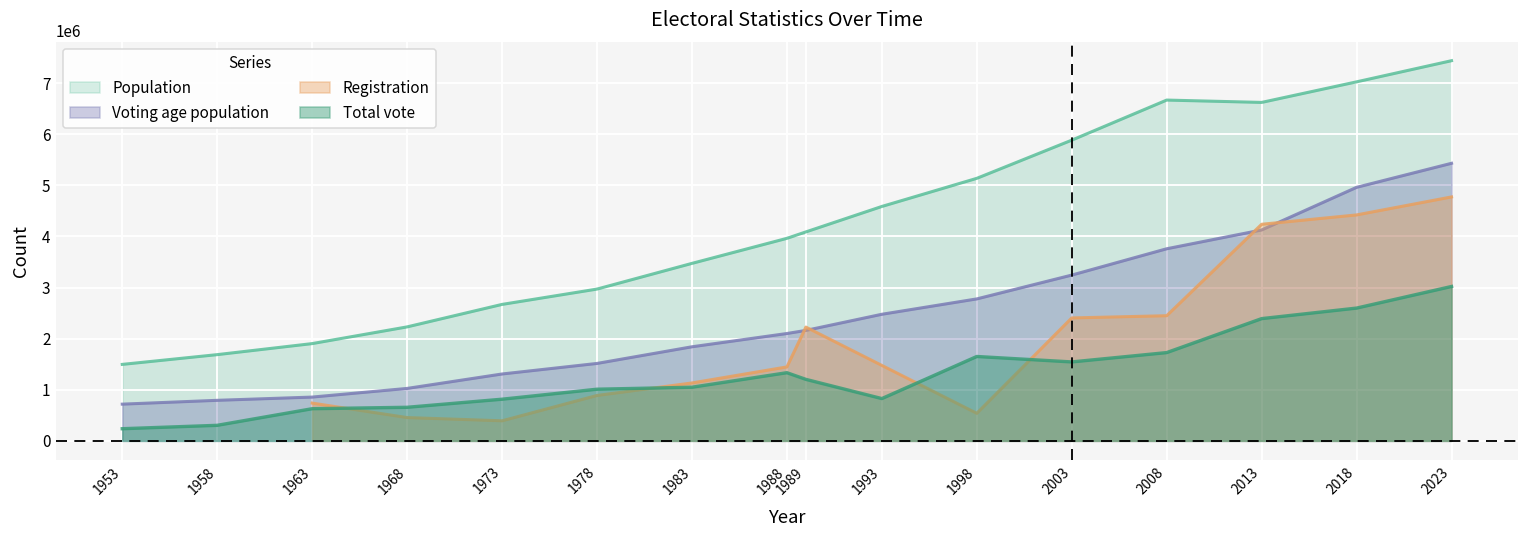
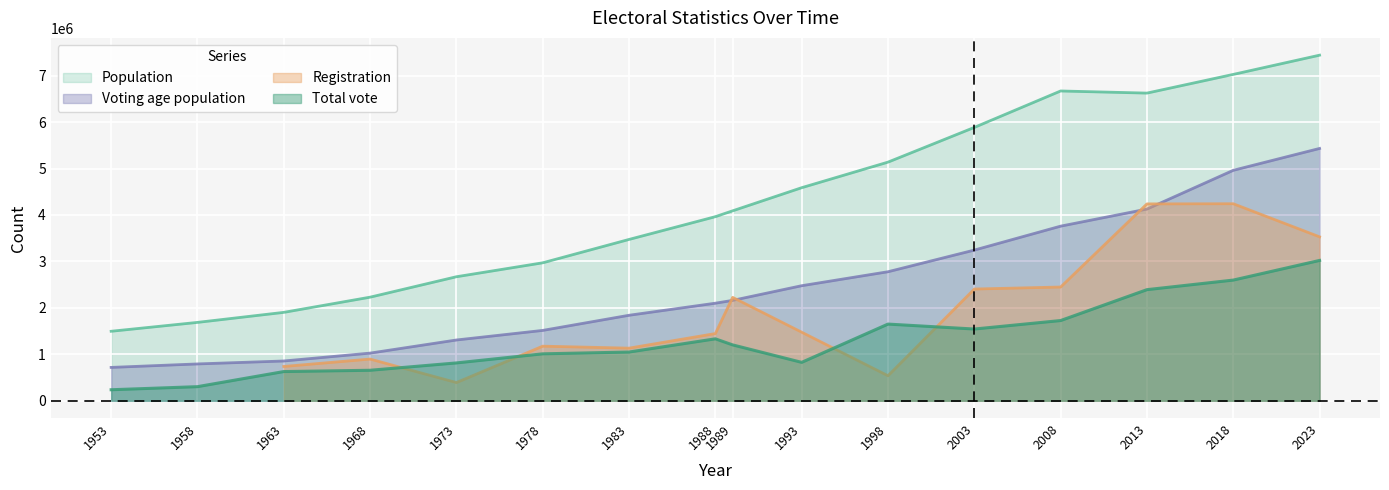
Registration, 1968: 500000 -> 900000
Registration, 1978: 900000 -> 1200000
Registration, 2018: 4400000 -> 4200000
Registration, 2023: 4800000 -> 3500000
